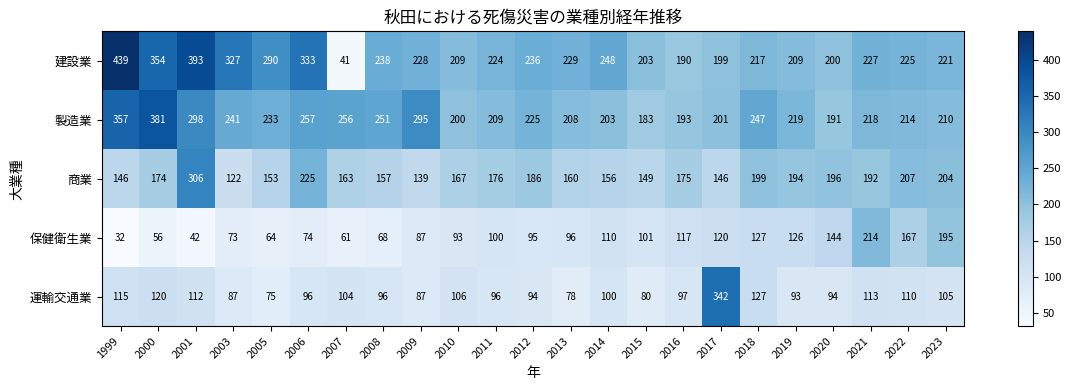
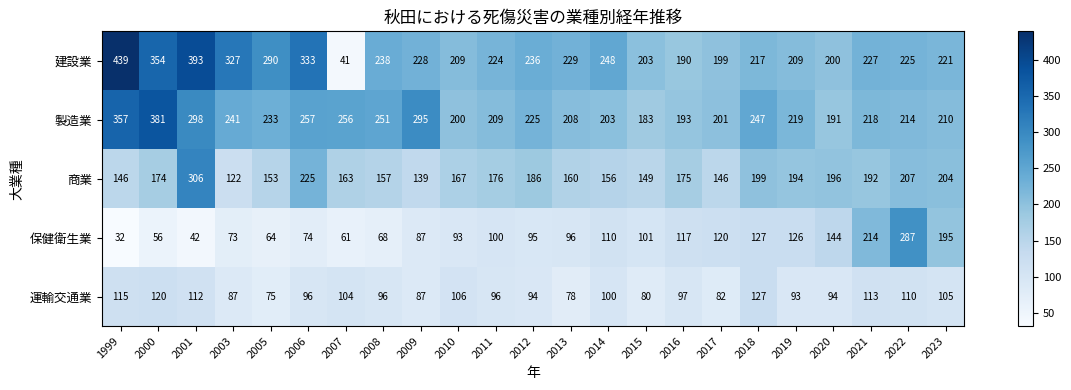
保健衛生業, 2022: 167 -> 287
運輸交通業, 2017: 342 -> 82
